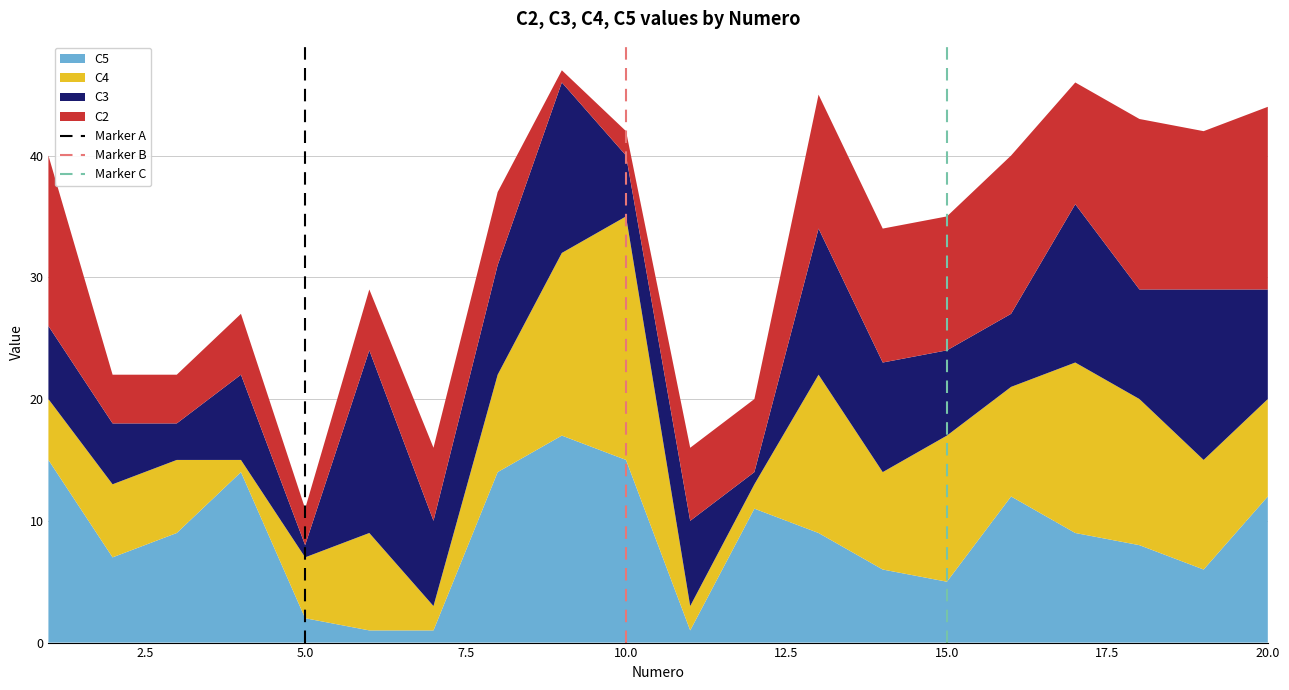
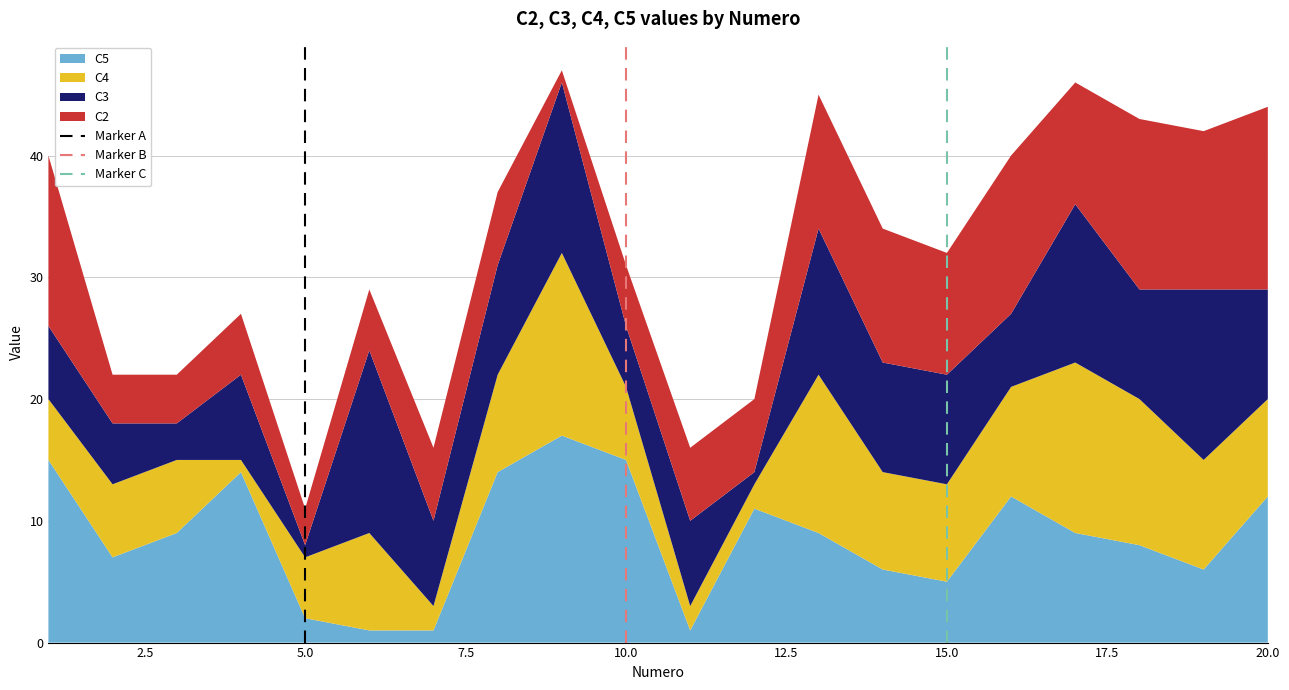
C4, 10.0: 20 -> 6
C2, 10.0: 2 -> 5
C4, 15.0: 12 -> 8
C3, 15.0: 7 -> 9
C2, 15.0: 11 -> 10
